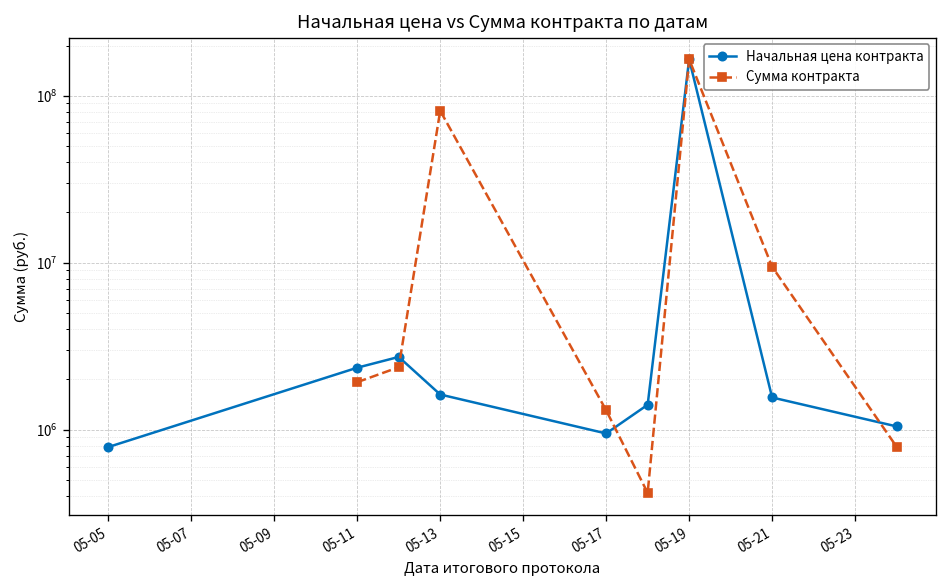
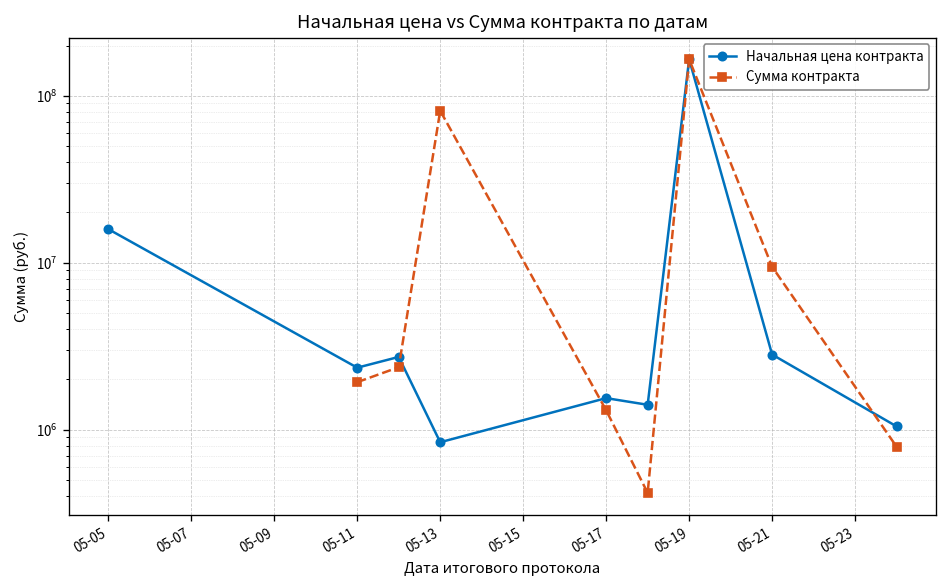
Начальная цена контракта, 05-05: 800000 -> 16000000
Начальная цена контракта, 05-13: 1600000 -> 800000
Начальная цена контракта, 05-17: 900000 -> 1500000
Начальная цена контракта, 05-21: 1600000 -> 2800000
